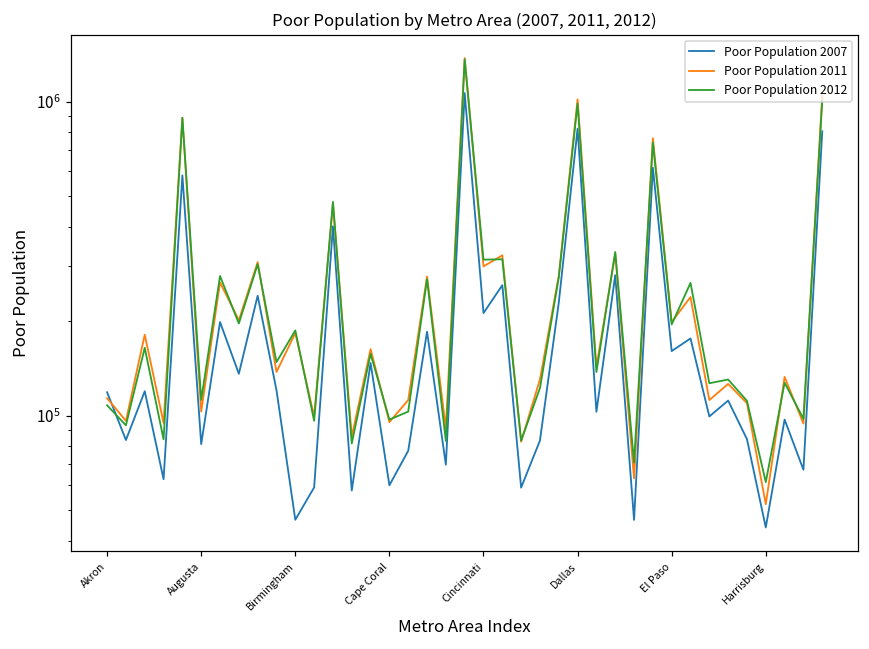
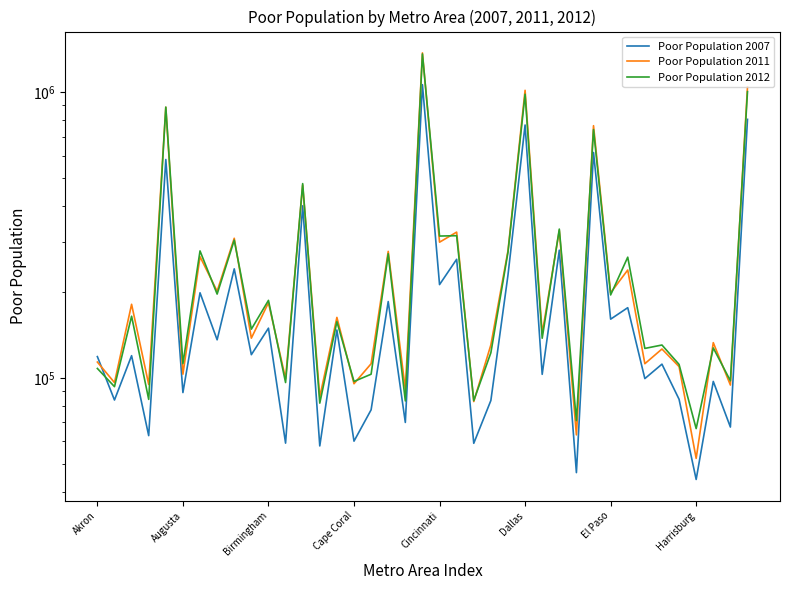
Poor Population 2007, Augusta: 81000 -> 89000
Poor Population 2007, Birmingham: 47000 -> 150000
Poor Population 2007, Dallas: 820000 -> 770000
Poor Population 2012, Harrisburg: 61000 -> 66000
